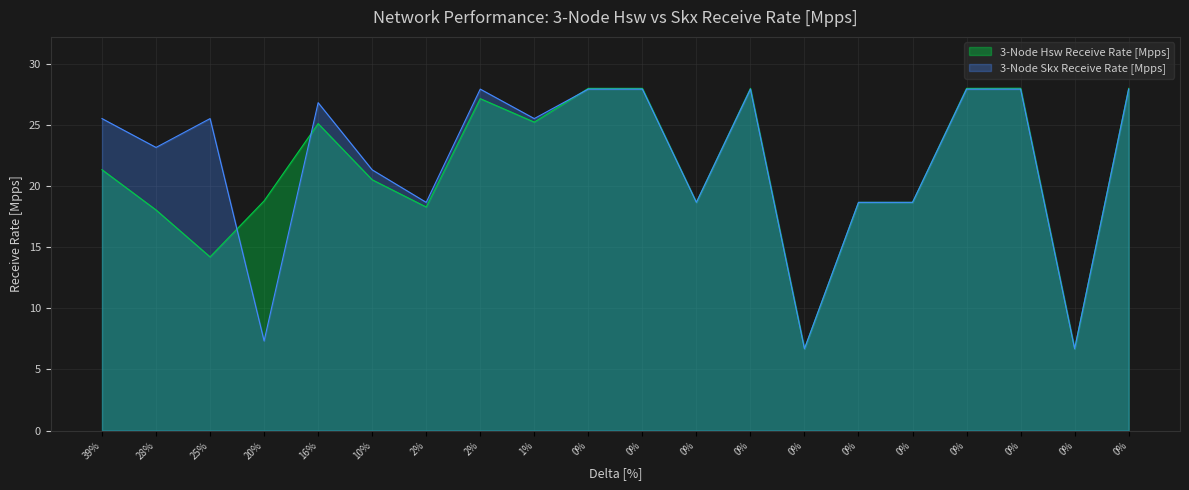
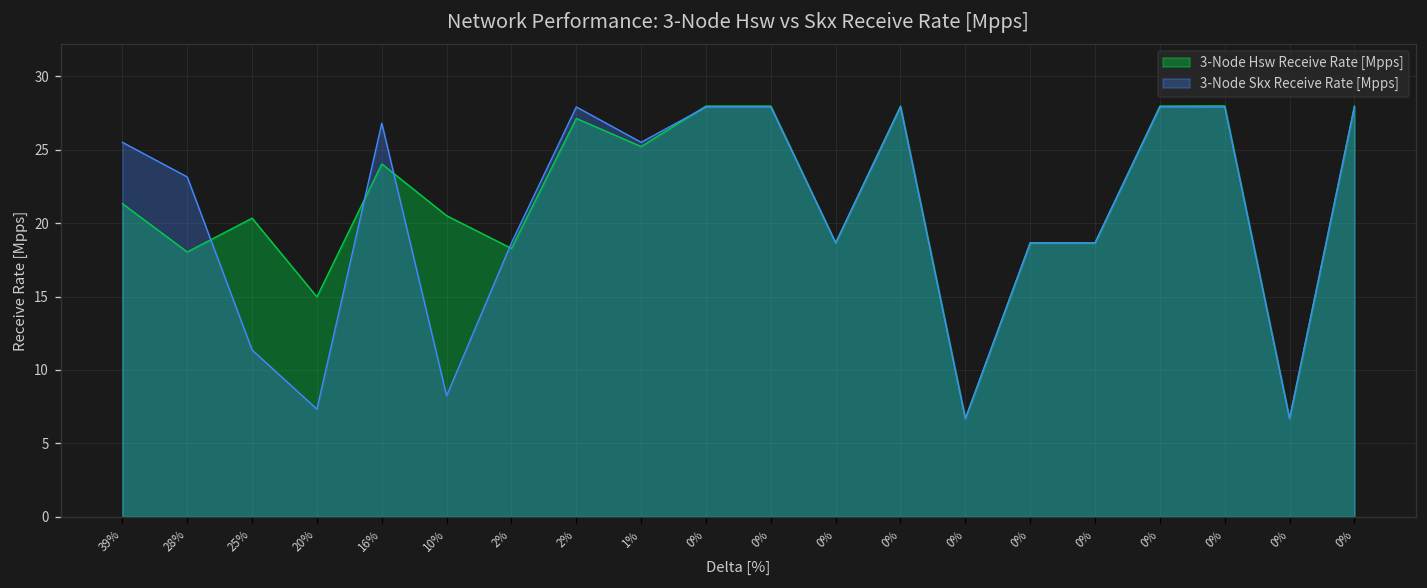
3-Node Hsw Receive Rate [Mpps], 25%: 14.2 -> 20.3
3-Node Skx Receive Rate [Mpps], 25%: 25.5 -> 11.4
3-Node Hsw Receive Rate [Mpps], 20%: 18.8 -> 15.0
3-Node Hsw Receive Rate [Mpps], 16%: 25.1 -> 24.0
3-Node Skx Receive Rate [Mpps], 10%: 21.3 -> 8.2
